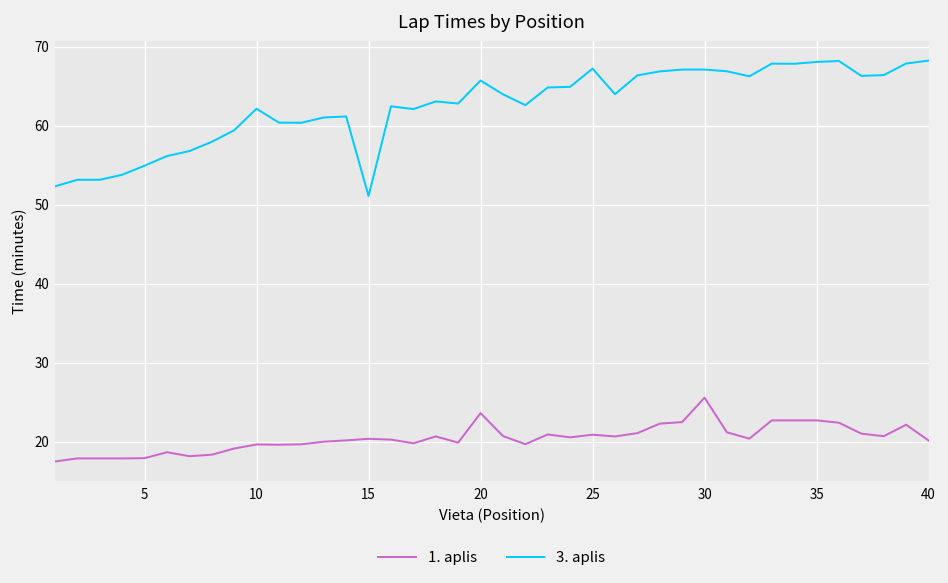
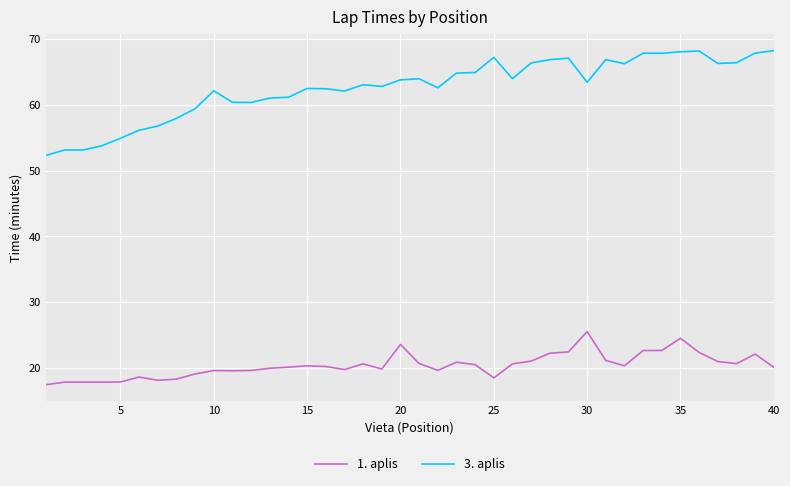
3. aplis, 15: 51 -> 62
3. aplis, 20: 66 -> 64
1. aplis, 25: 21 -> 19
3. aplis, 30: 67 -> 63
1. aplis, 35: 23 -> 25
